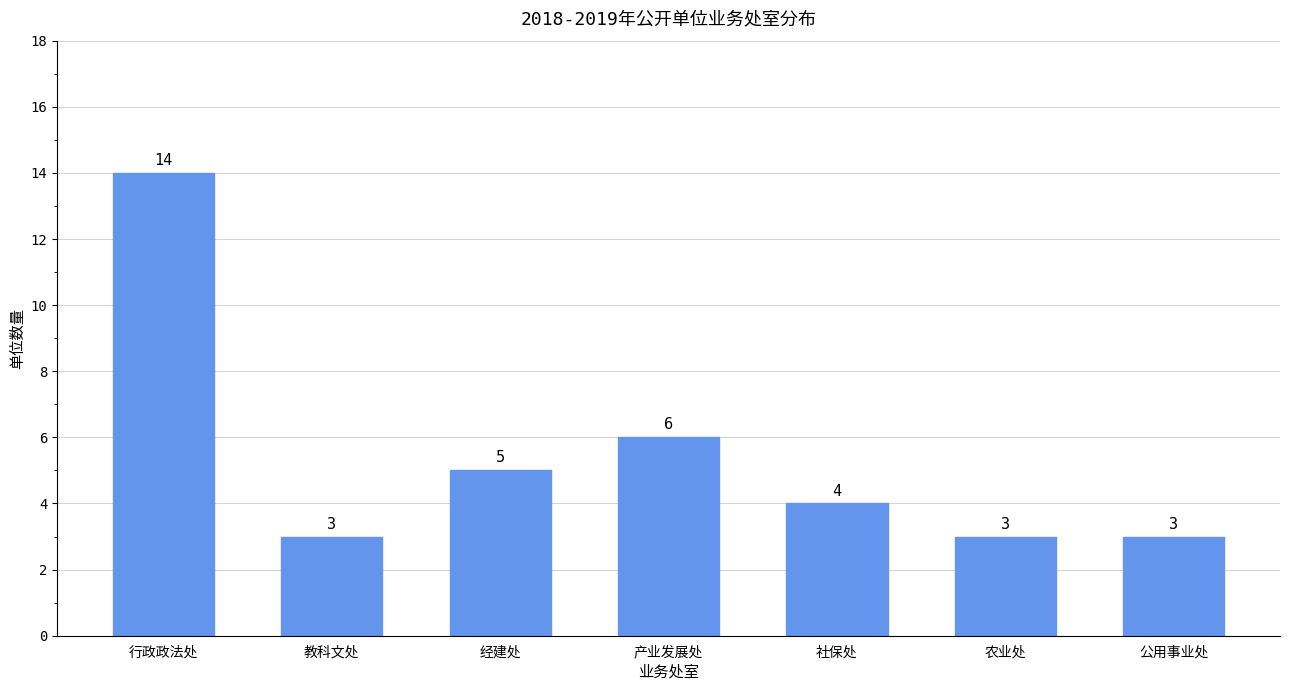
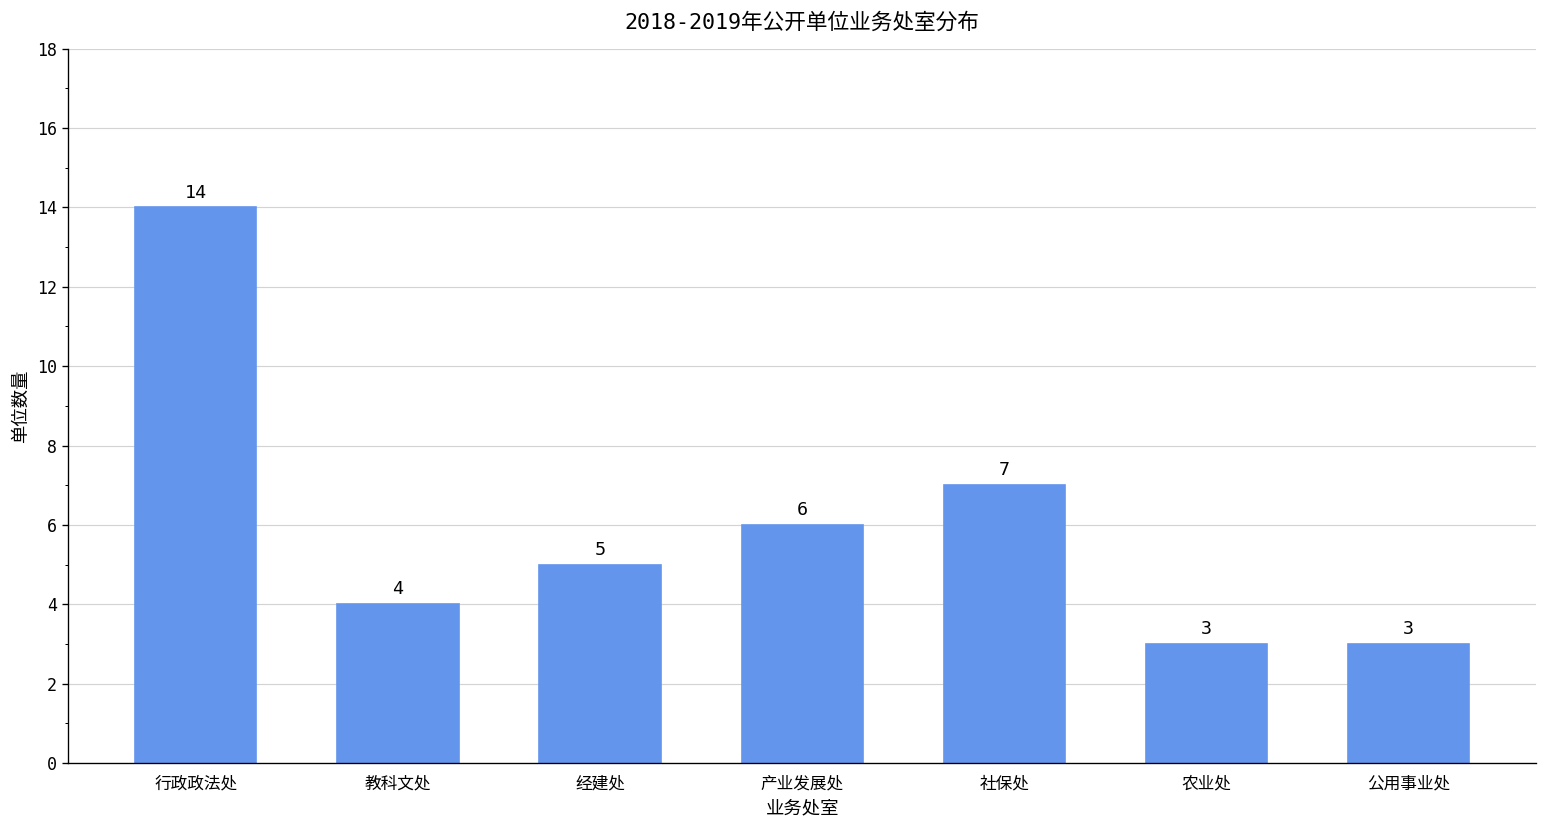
教科文处: 3 -> 4
社保处: 4 -> 7
